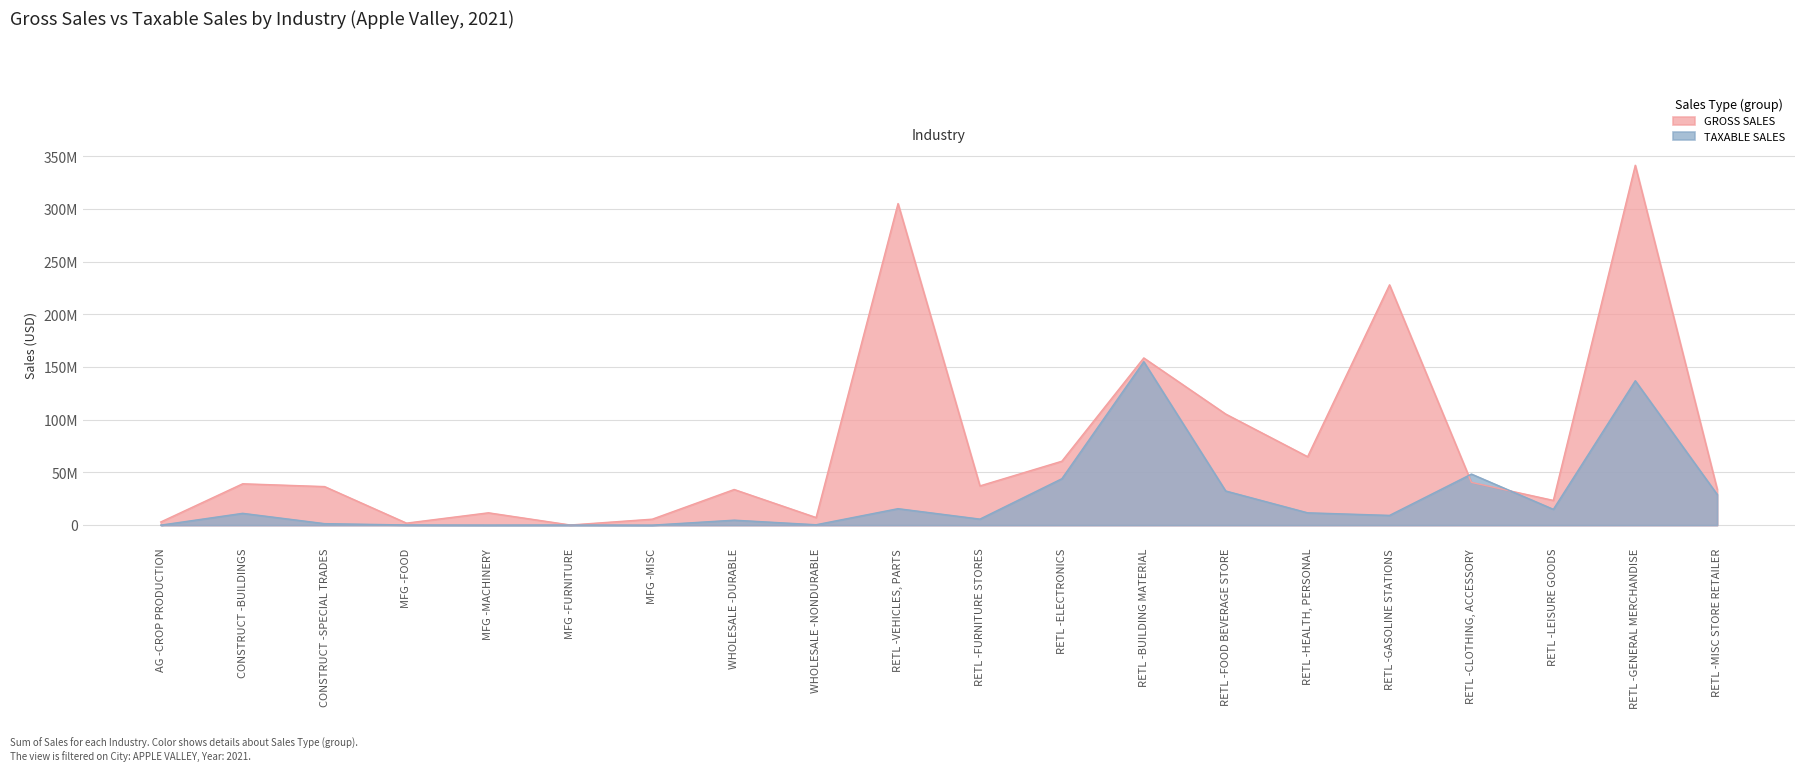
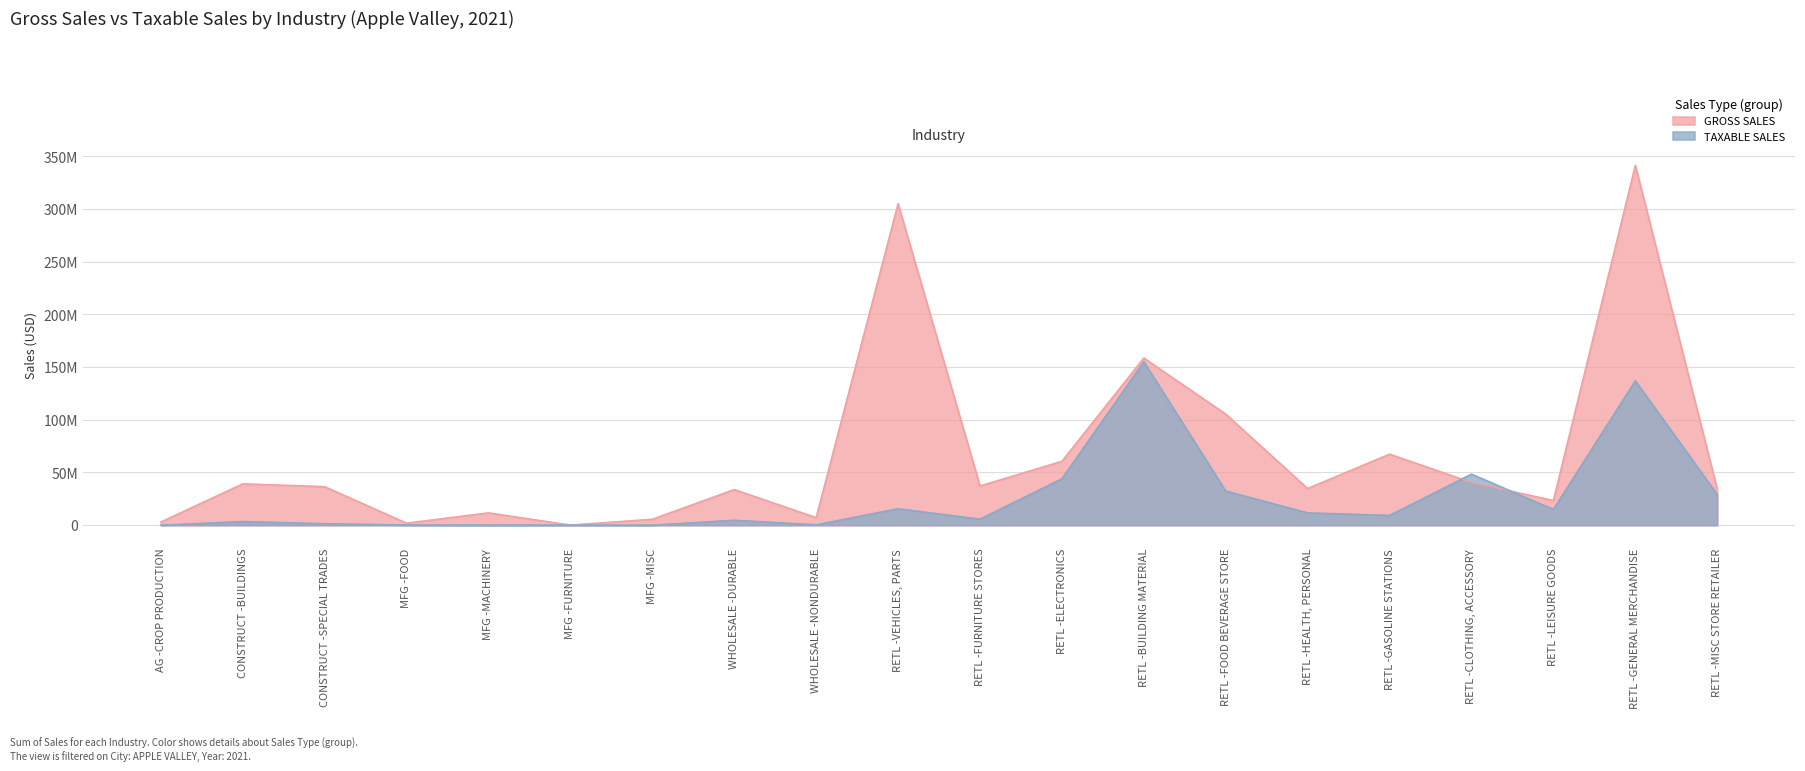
TAXABLE SALES, CONSTRUCT -BUILDINGS: 11000000 -> 4000000
GROSS SALES, RETL -HEALTH, PERSONAL: 65000000 -> 35000000
GROSS SALES, RETL -GASOLINE STATIONS: 228000000 -> 67000000
